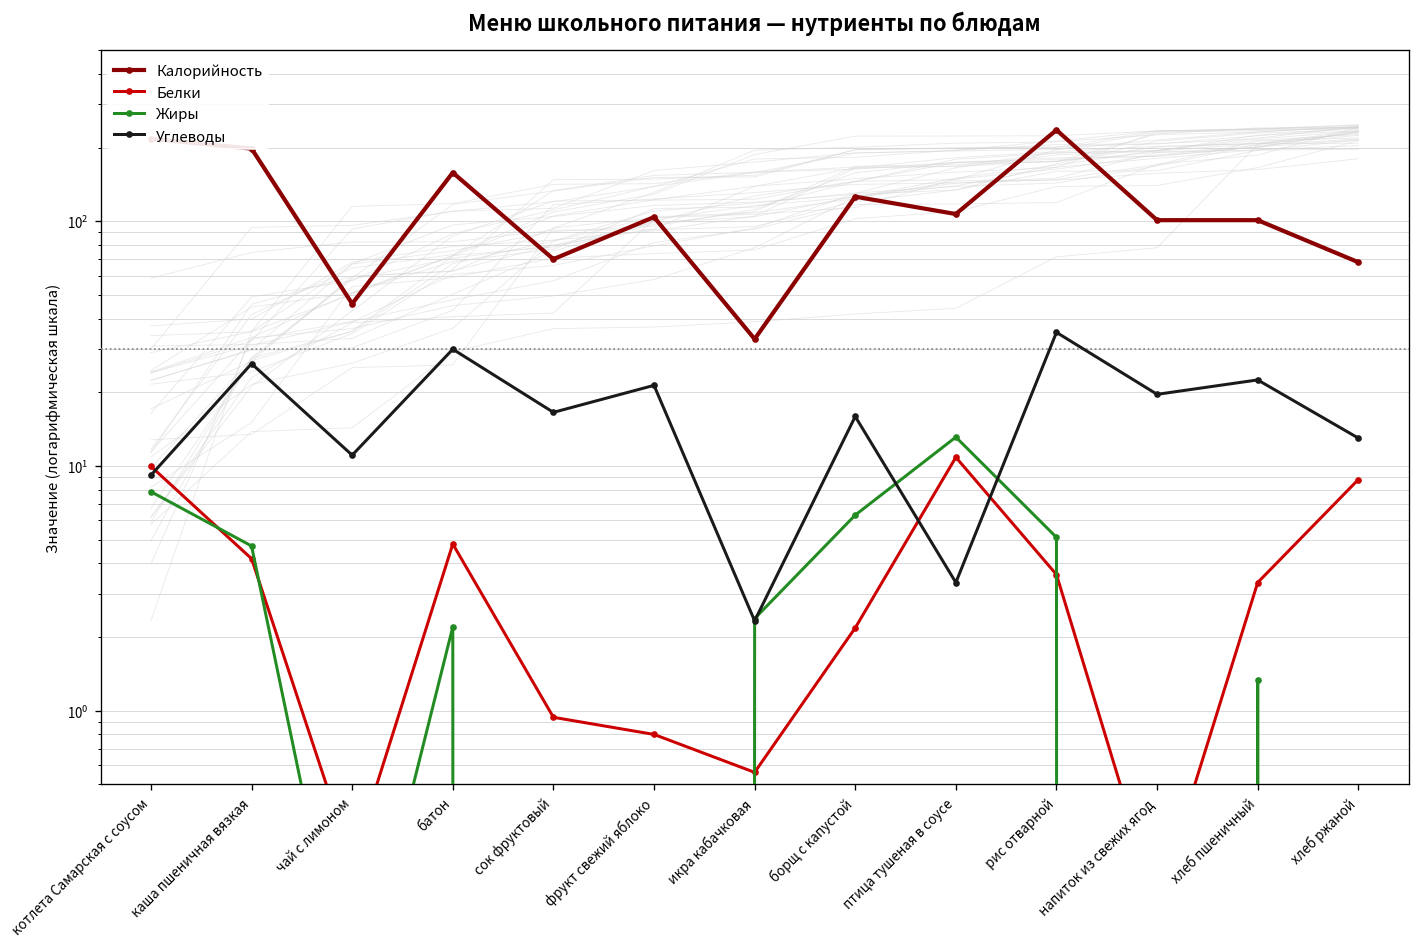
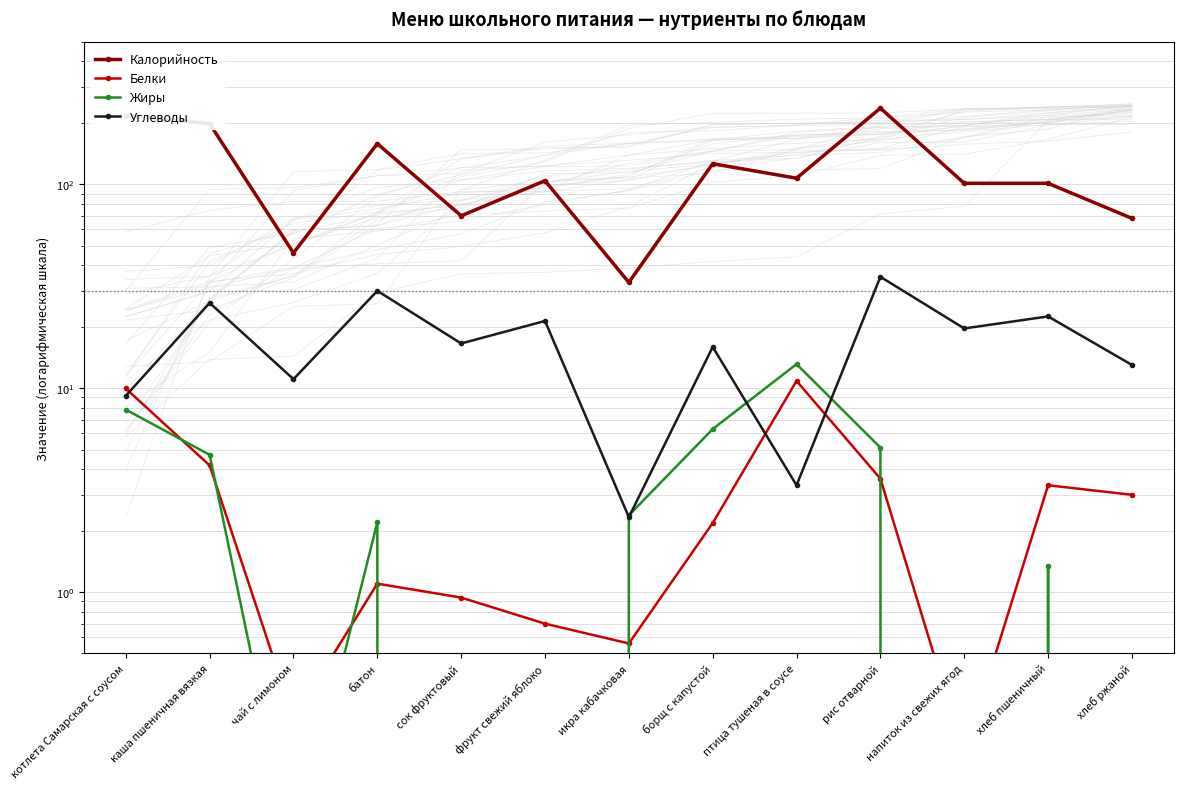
Белки, батон: 4.8 -> 1.1
Белки, фрукт свежий яблоко: 0.8 -> 0.7
Белки, хлеб ржаной: 8.8 -> 3.0
